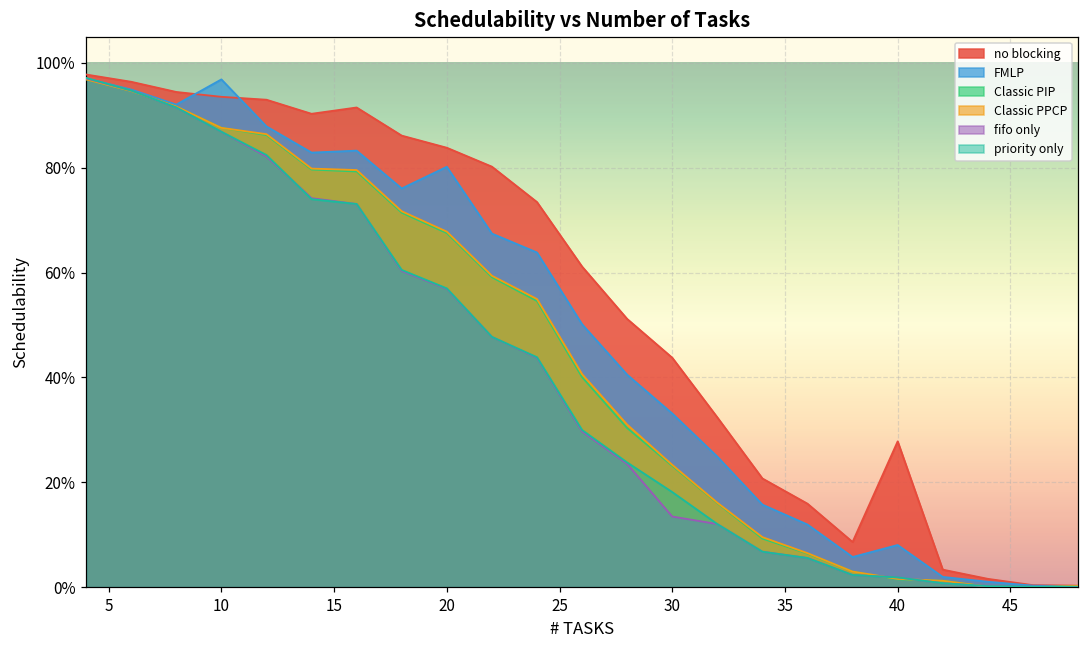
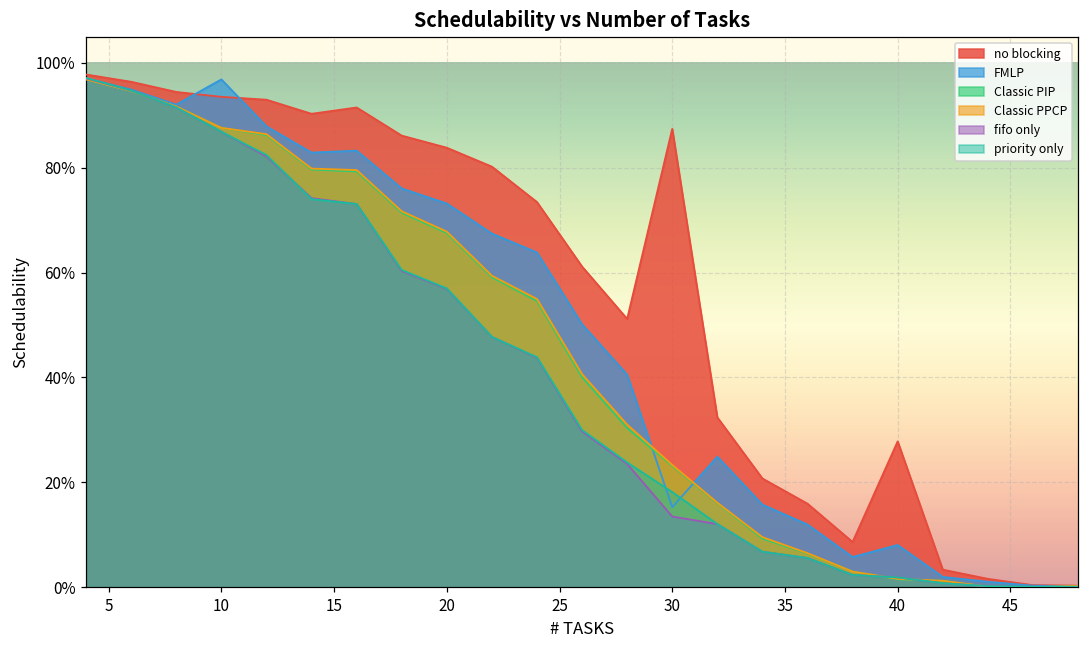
FMLP, 20: 80% -> 73%
no blocking, 30: 44% -> 87%
FMLP, 30: 33% -> 15%
